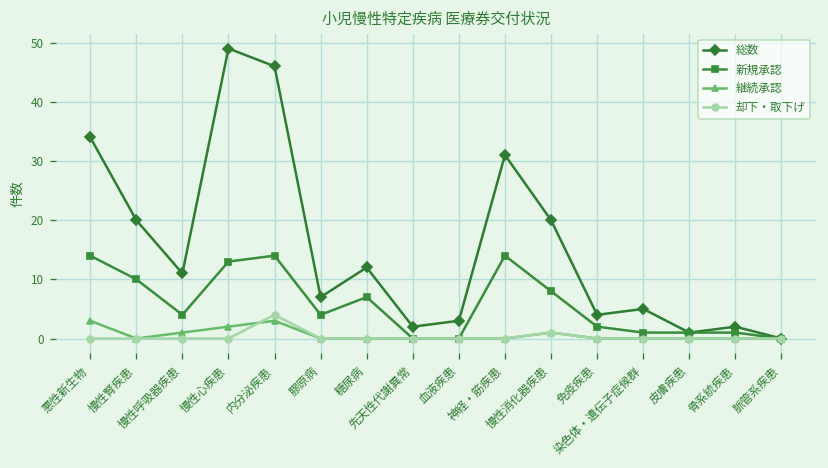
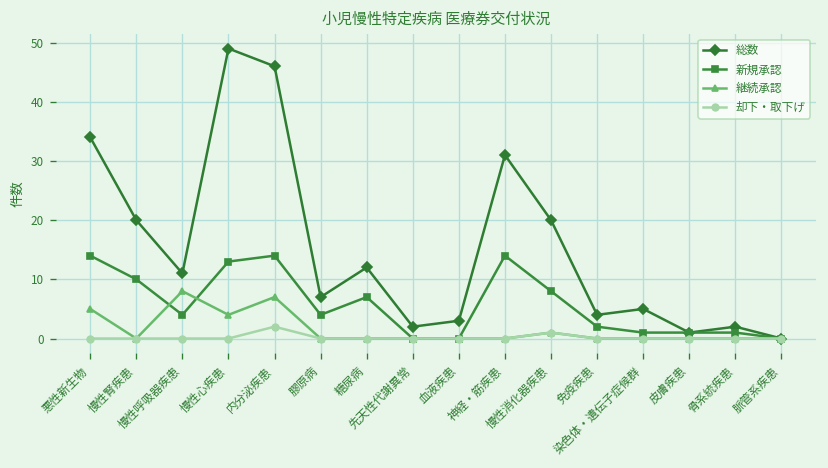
継続承認, 悪性新生物: 3 -> 5
継続承認, 慢性呼吸器疾患: 1 -> 8
継続承認, 慢性心疾患: 2 -> 4
継続承認, 内分泌疾患: 3 -> 7
却下・取下げ, 内分泌疾患: 4 -> 2
